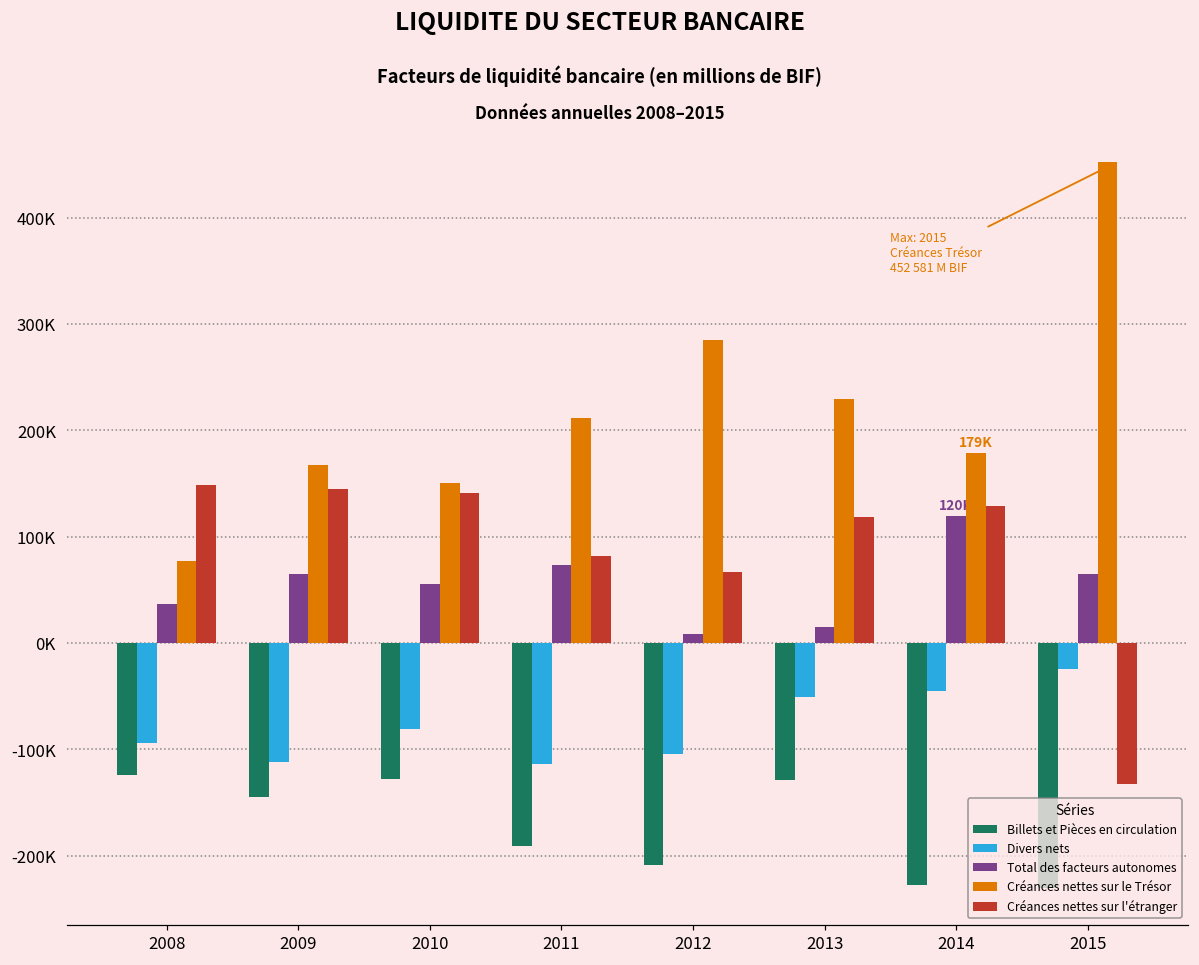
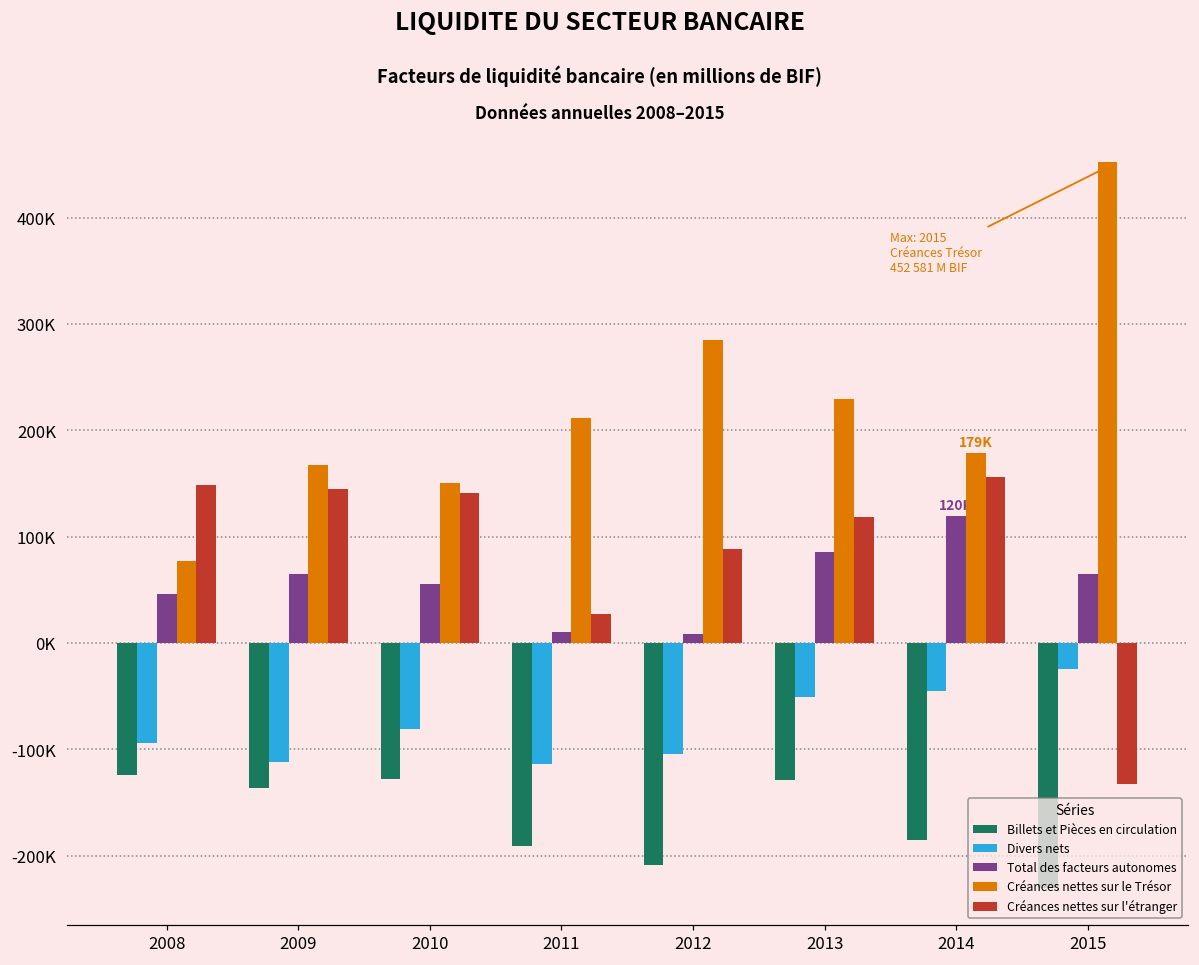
Total des facteurs autonomes, 2008: 40000 -> 50000
Billets et Pièces en circulation, 2009: -145000 -> -136000
Total des facteurs autonomes, 2011: 70000 -> 10000
Créances nettes sur l'étranger, 2011: 80000 -> 30000
Créances nettes sur l'étranger, 2012: 70000 -> 90000
Total des facteurs autonomes, 2013: 20000 -> 90000
Billets et Pièces en circulation, 2014: -230000 -> -190000
Créances nettes sur l'étranger, 2014: 130000 -> 160000
